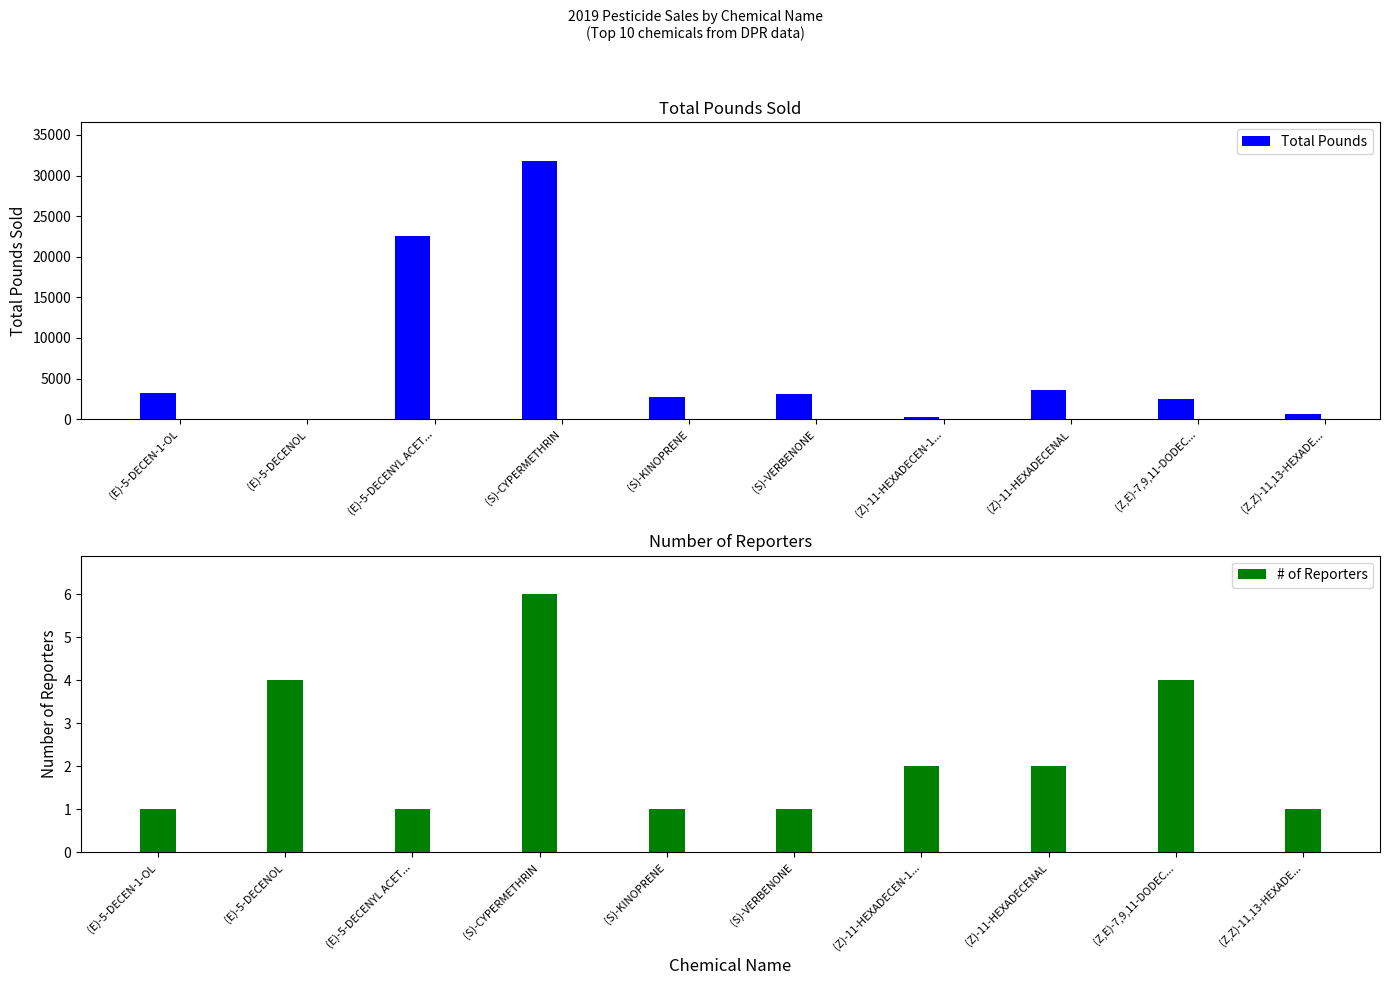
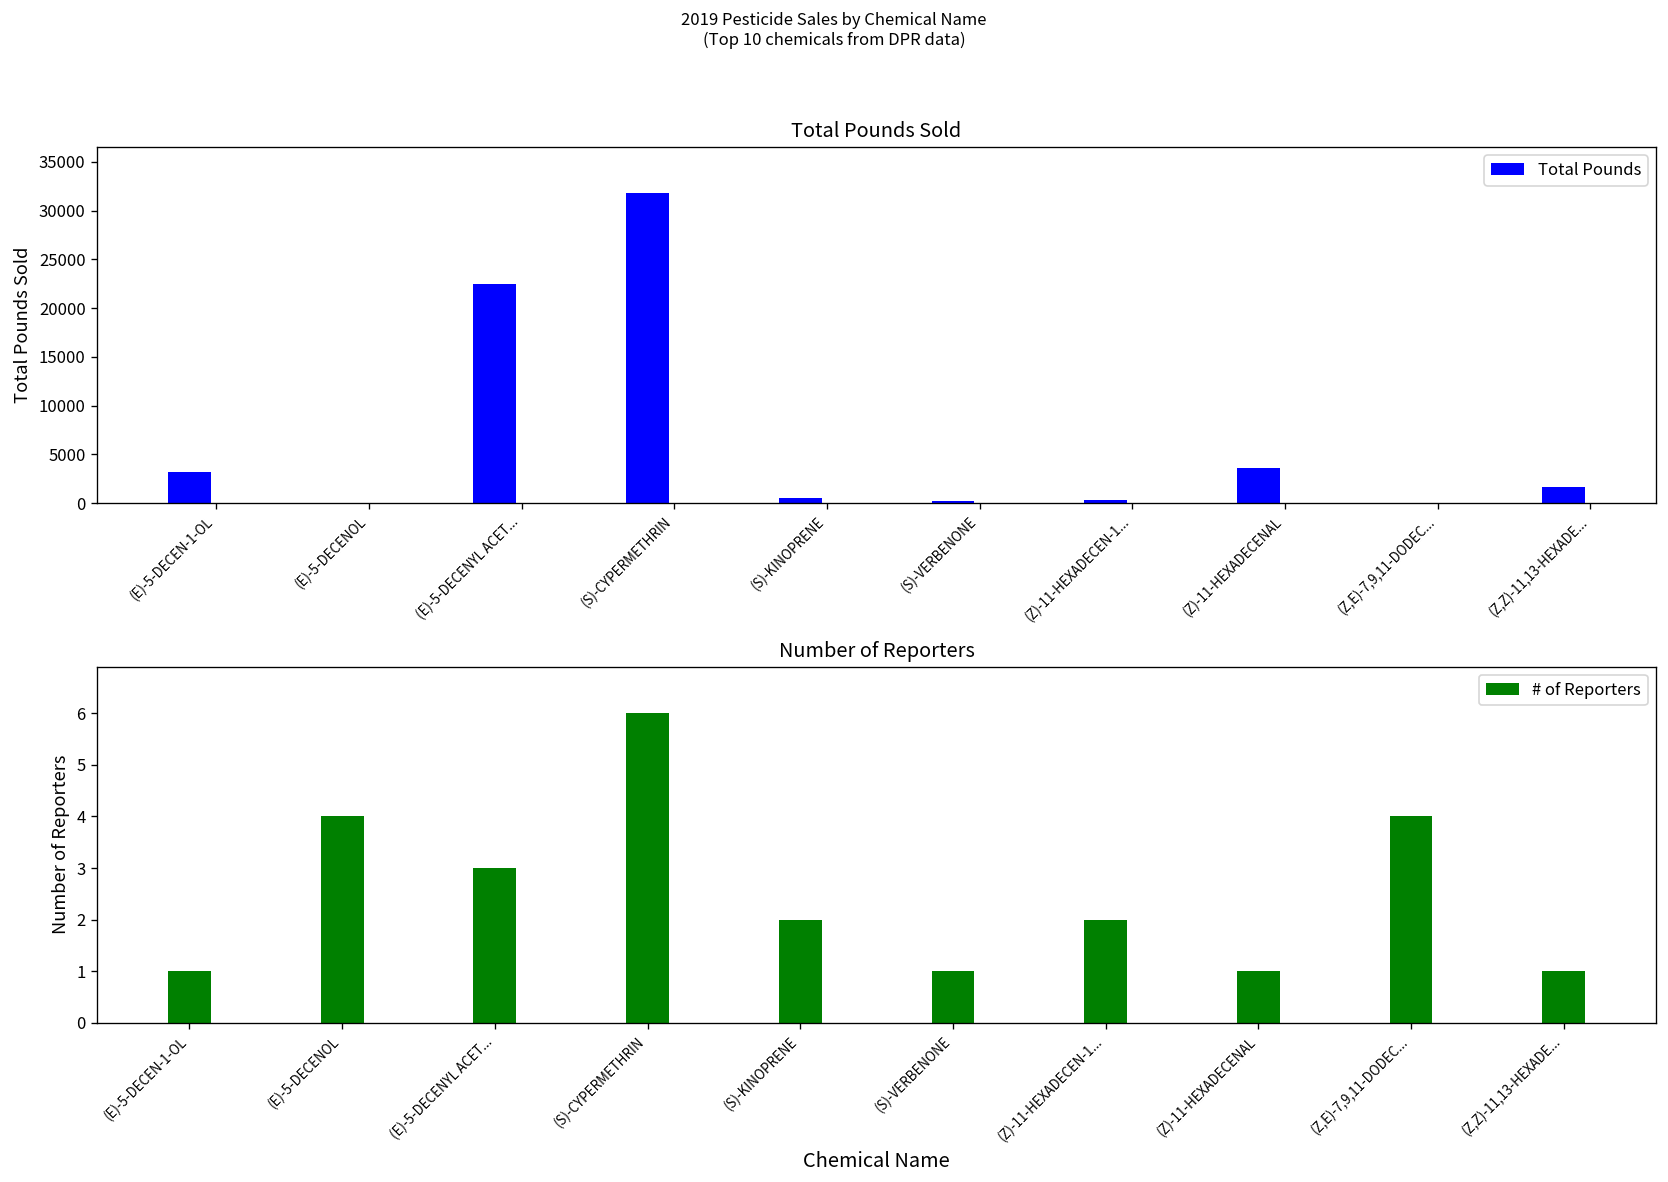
Total Pounds Sold, (S)-KINOPRENE: 3000 -> 1000
Total Pounds Sold, (S)-VERBENONE: 3000 -> 0
Total Pounds Sold, (Z,E)-7,9,11-DODEC...: 3000 -> 0
Total Pounds Sold, (Z,Z)-11,13-HEXADE...: 1000 -> 2000
Number of Reporters, (E)-5-DECENYL ACET...: 1 -> 3
Number of Reporters, (S)-KINOPRENE: 1 -> 2
Number of Reporters, (Z)-11-HEXADECENAL: 2 -> 1
